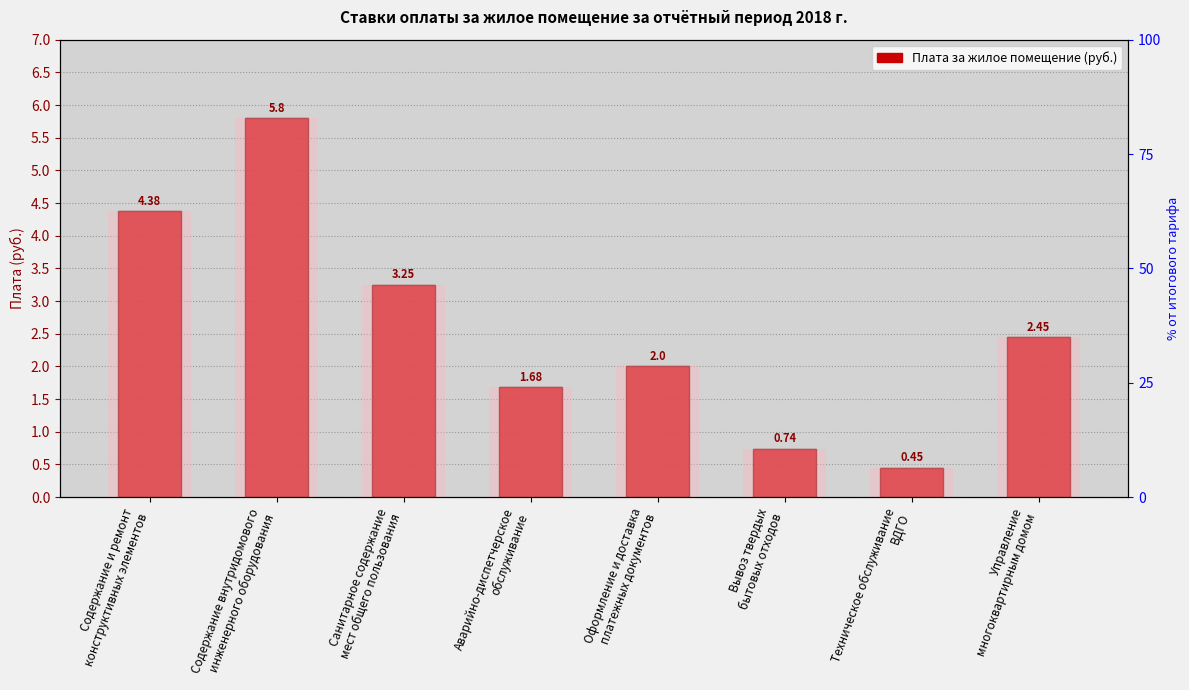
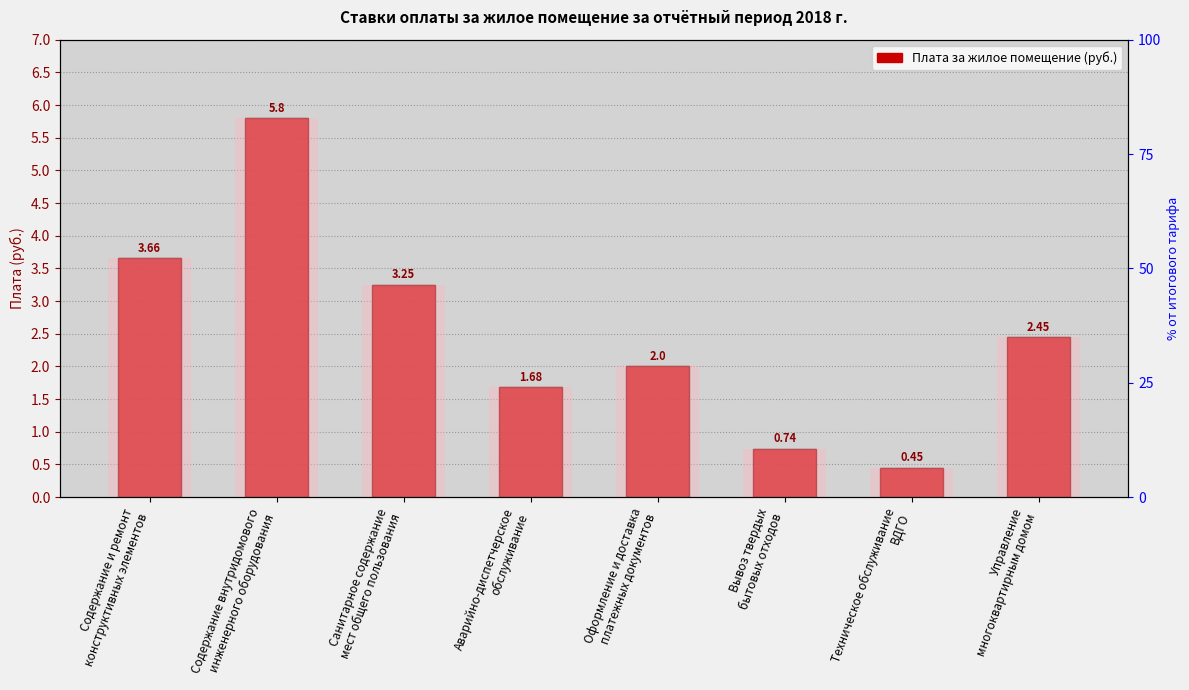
Содержание и ремонт конструктивных элементов: 4.38 -> 3.66
